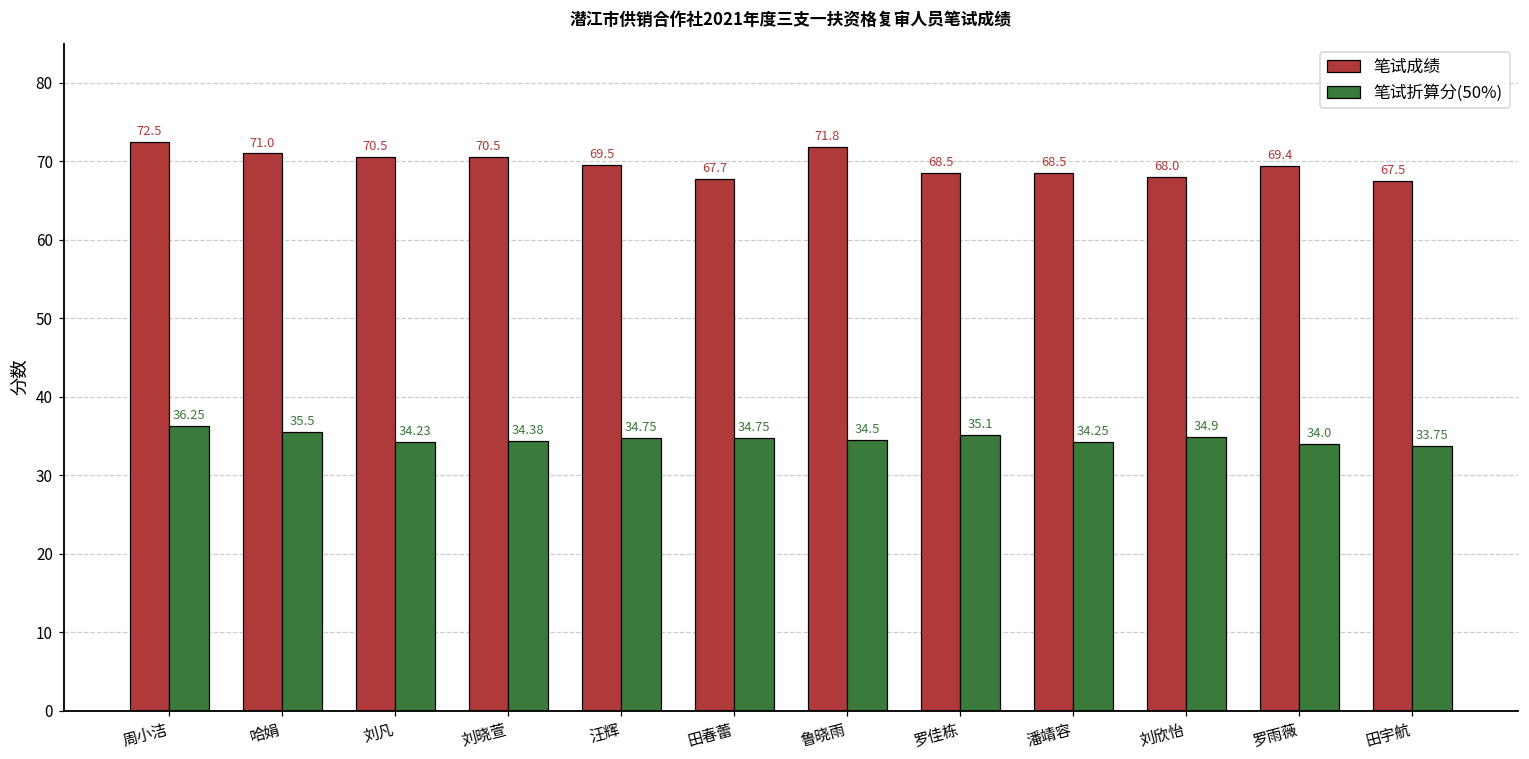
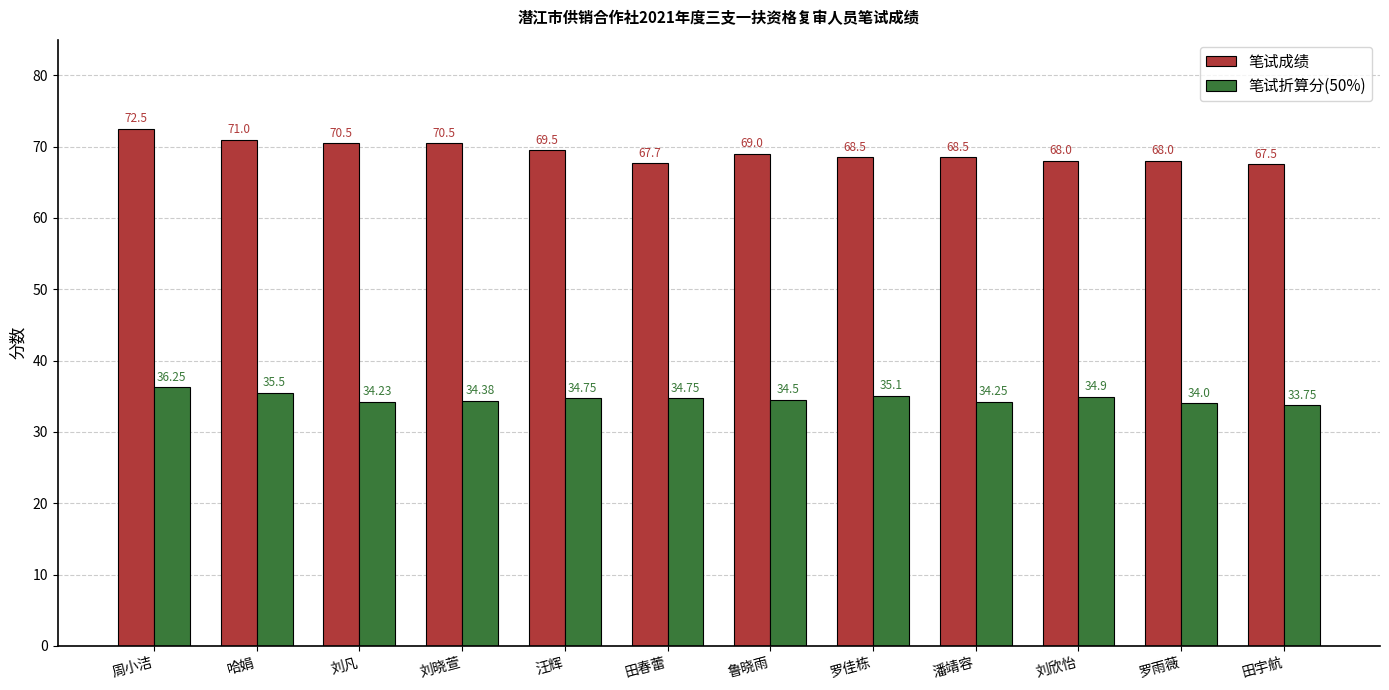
笔试成绩, 鲁晓雨: 71.8 -> 69.0
笔试成绩, 罗雨薇: 69.4 -> 68.0
